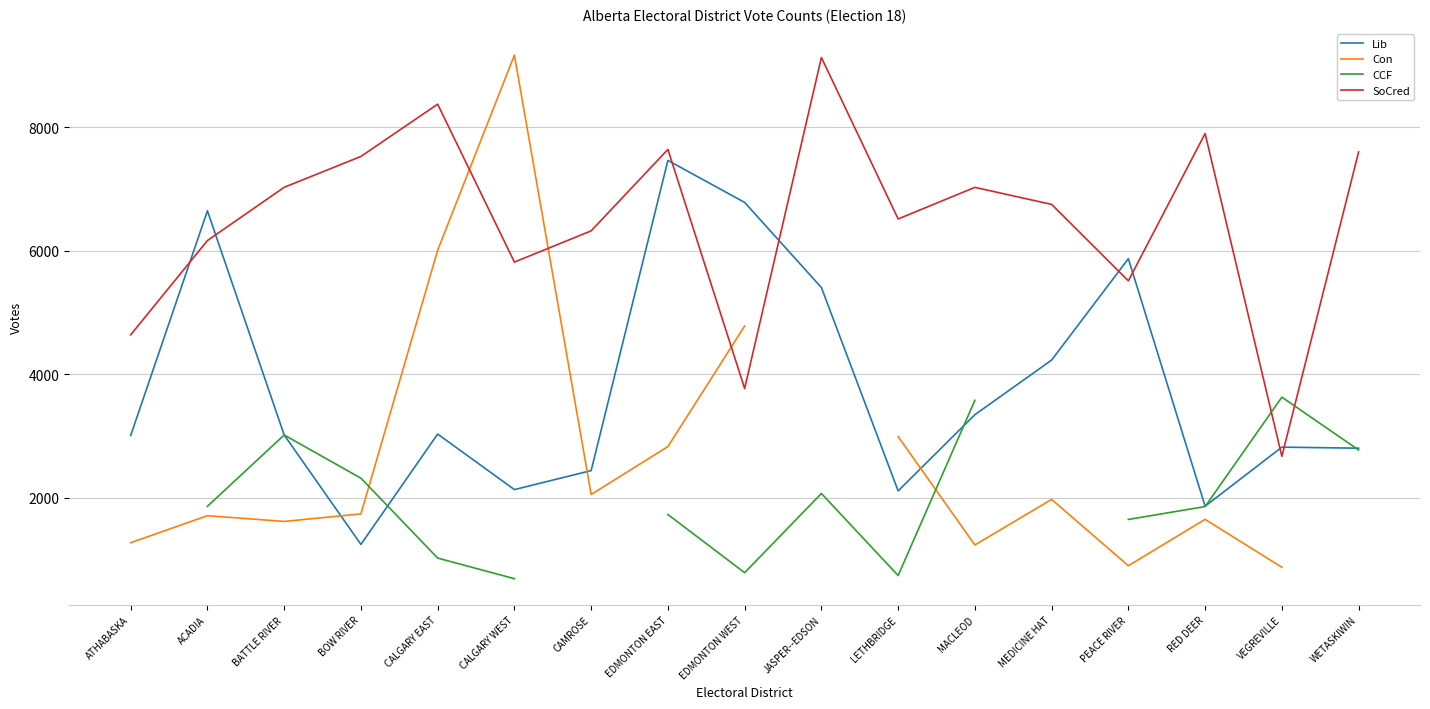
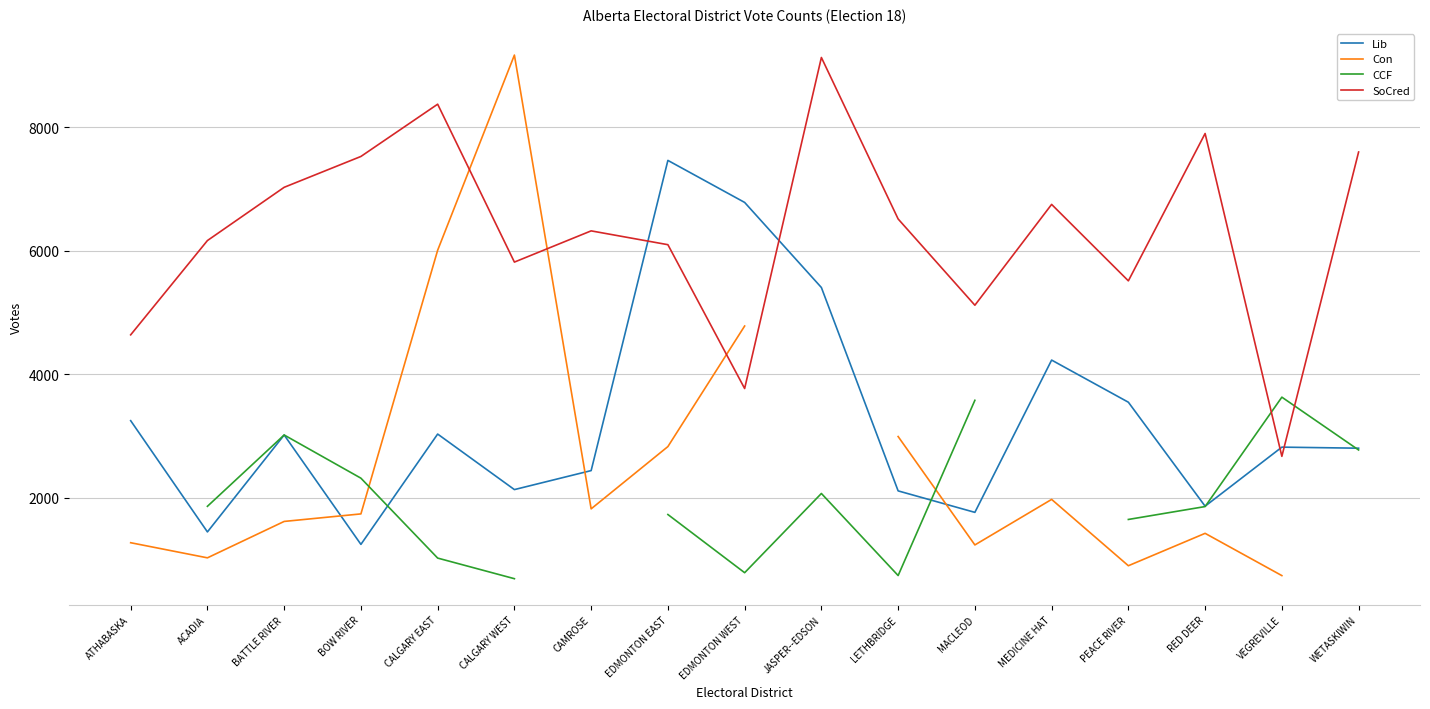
Lib, ATHABASKA: 3000 -> 3200
Lib, ACADIA: 6600 -> 1400
Con, ACADIA: 1700 -> 1000
Con, CAMROSE: 2100 -> 1800
SoCred, EDMONTON EAST: 7600 -> 6100
Lib, MACLEOD: 3300 -> 1800
SoCred, MACLEOD: 7000 -> 5100
Lib, PEACE RIVER: 5900 -> 3500
Con, RED DEER: 1600 -> 1400
Con, VEGREVILLE: 900 -> 700
